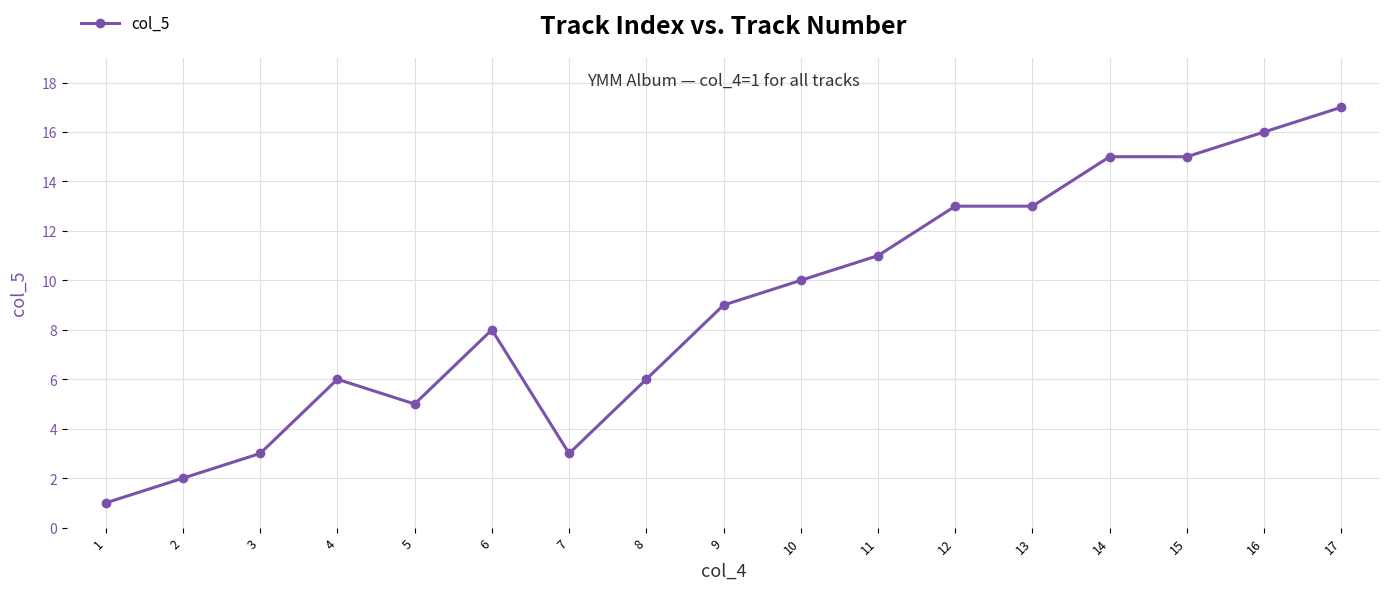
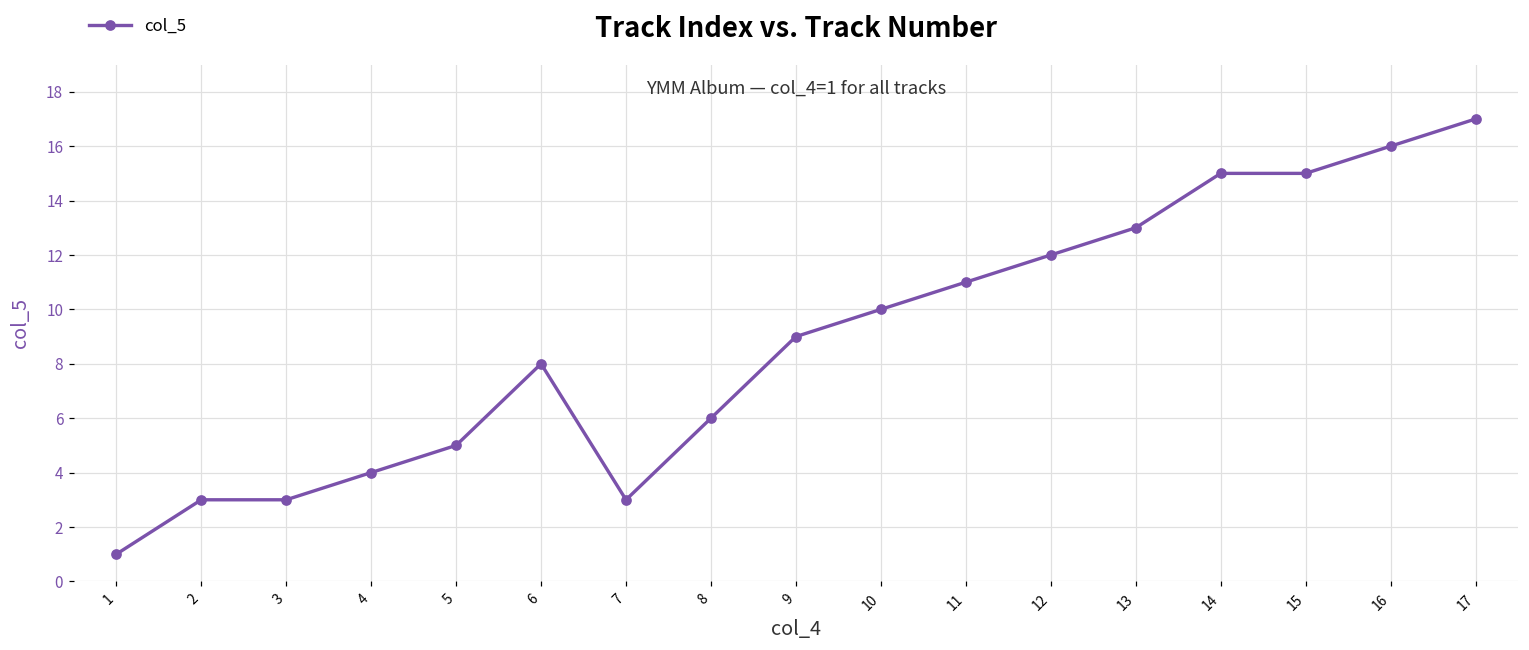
2: 2 -> 3
4: 6 -> 4
12: 13 -> 12
